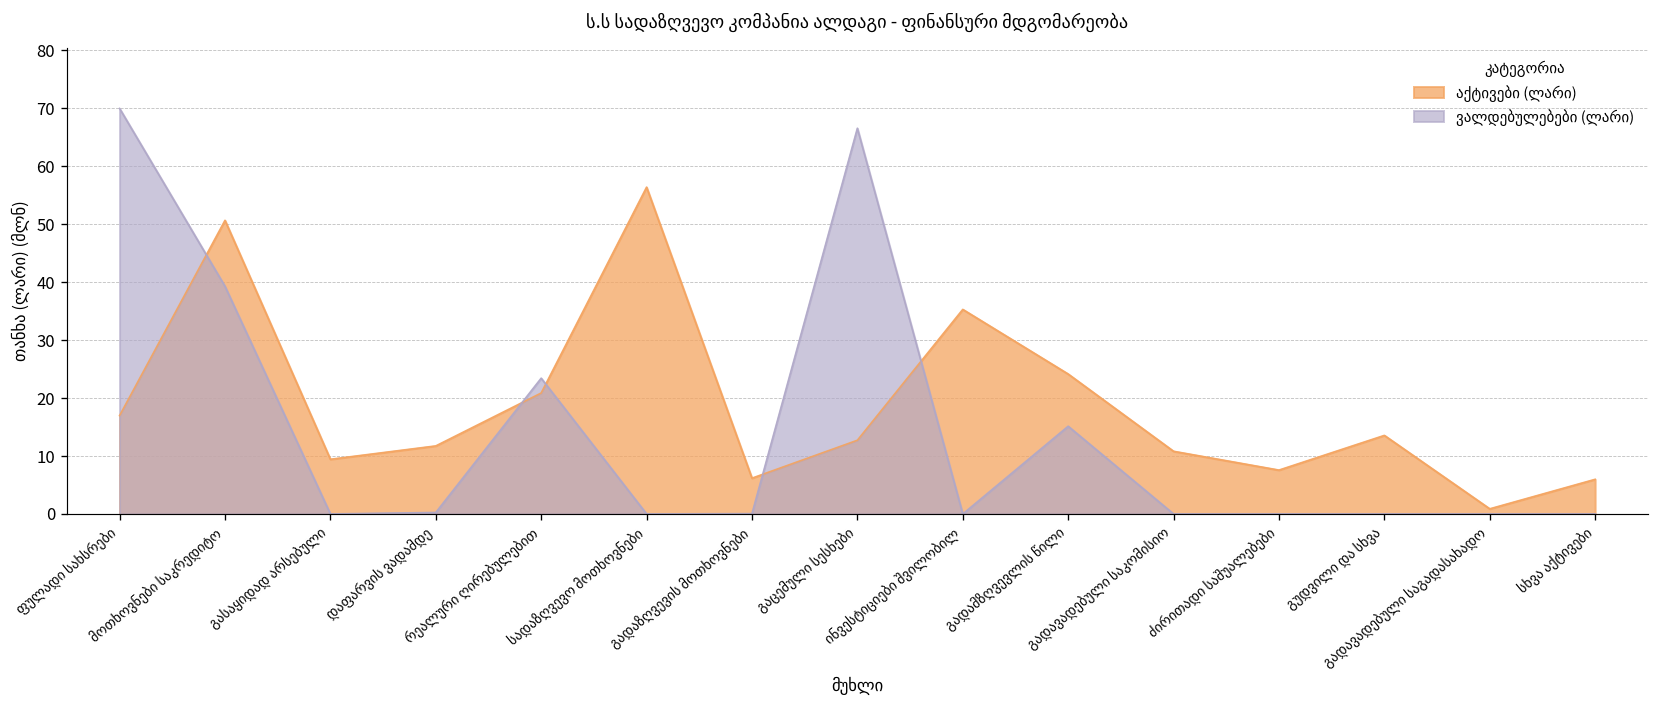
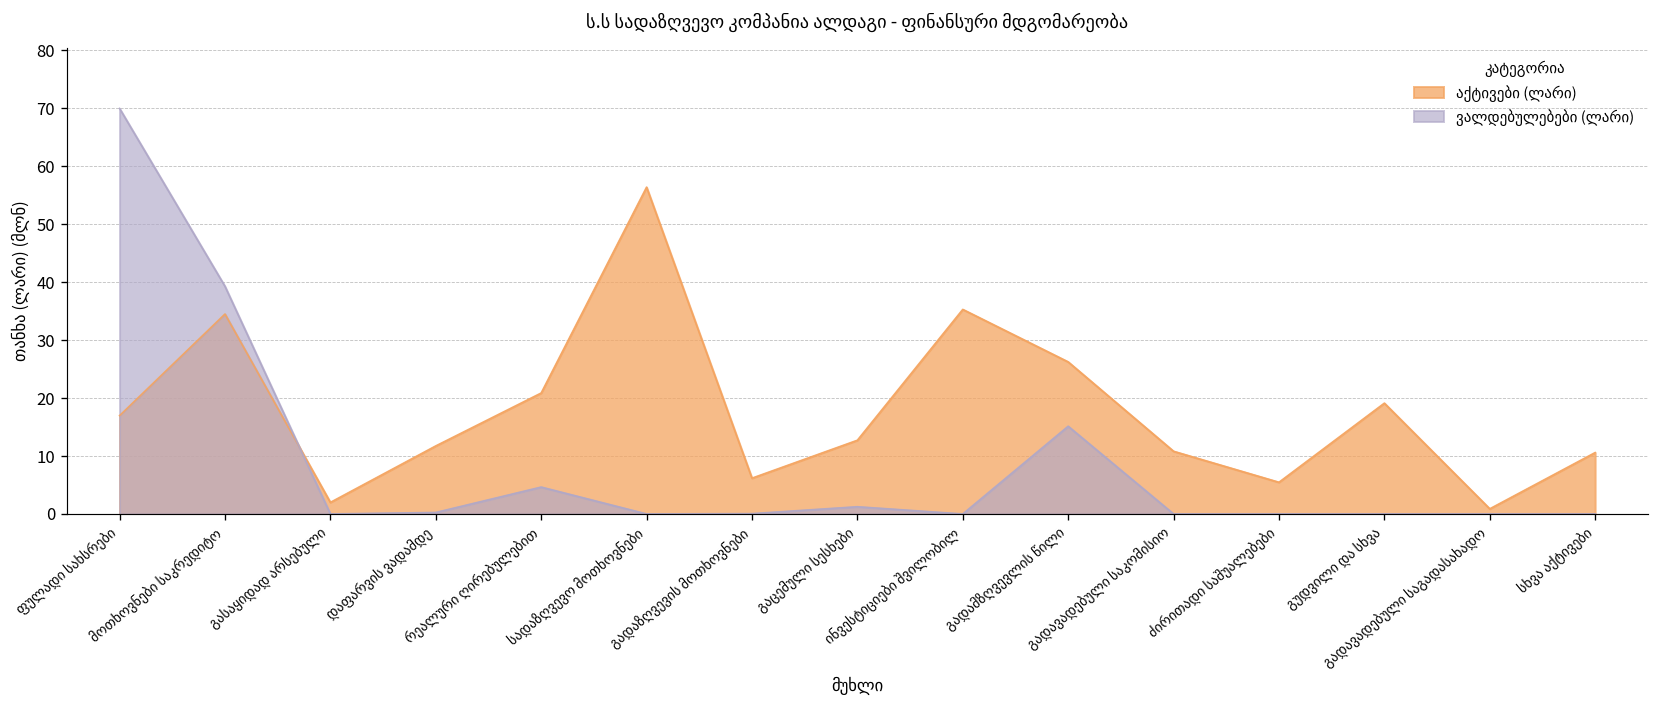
აქტივები (ლარი), მოთხოვნები საკრედიტო: 51 -> 35
აქტივები (ლარი), გასაყიდად არსებული: 9 -> 2
ვალდებულებები (ლარი), რეალური ღირებულებით: 23 -> 5
ვალდებულებები (ლარი), გაცემული სესხები: 67 -> 1
აქტივები (ლარი), გადამზღვევლის წილი: 24 -> 26
აქტივები (ლარი), ძირითადი საშუალებები: 8 -> 5
აქტივები (ლარი), გუდვილი და სხვა: 14 -> 19
აქტივები (ლარი), სხვა აქტივები: 6 -> 11
